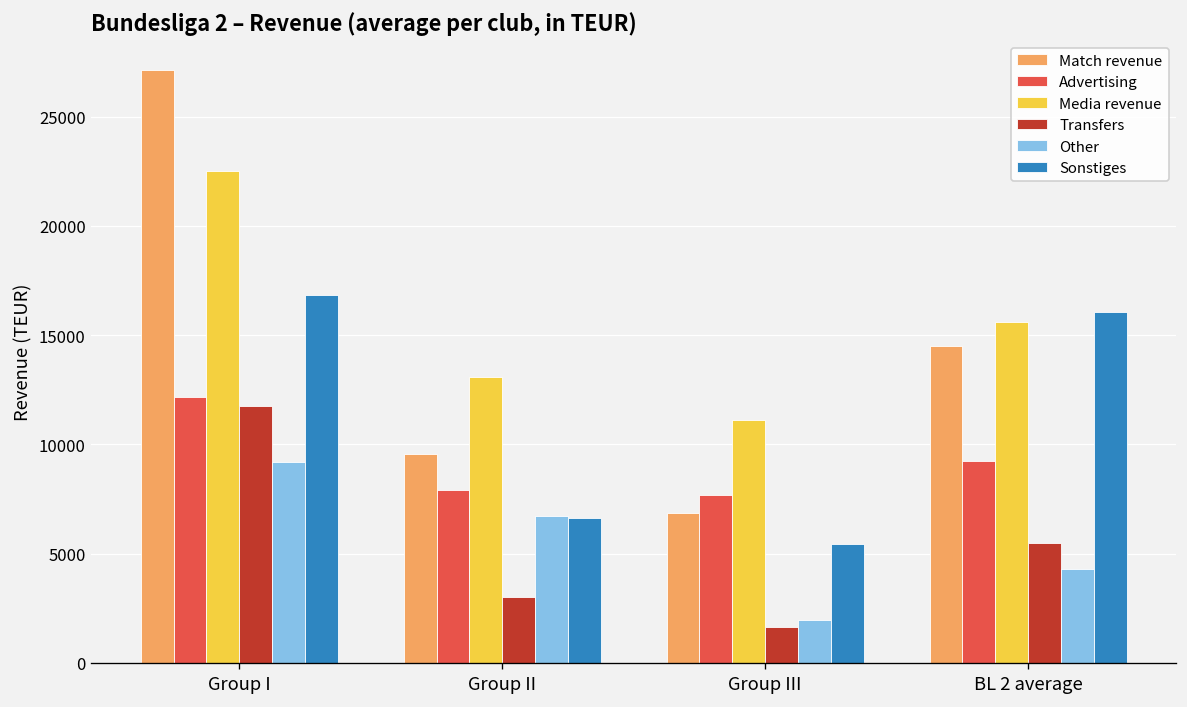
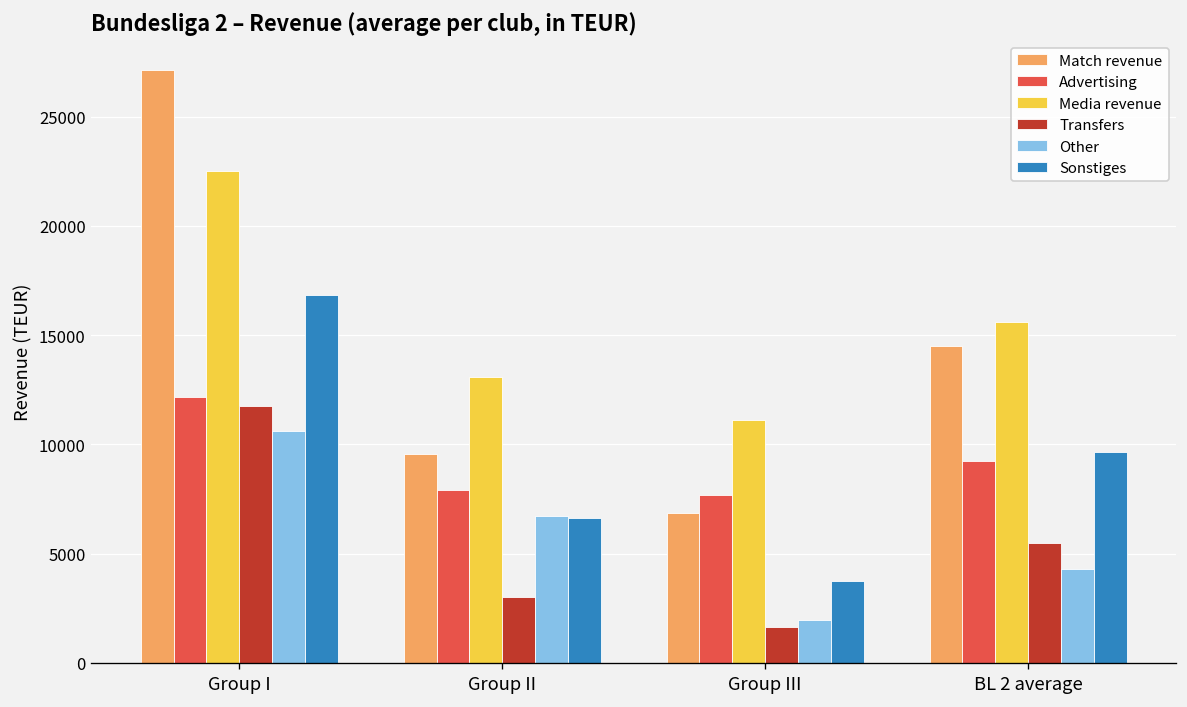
Other, Group I: 9200 -> 10600
Sonstiges, Group III: 5500 -> 3700
Sonstiges, BL 2 average: 16100 -> 9600
